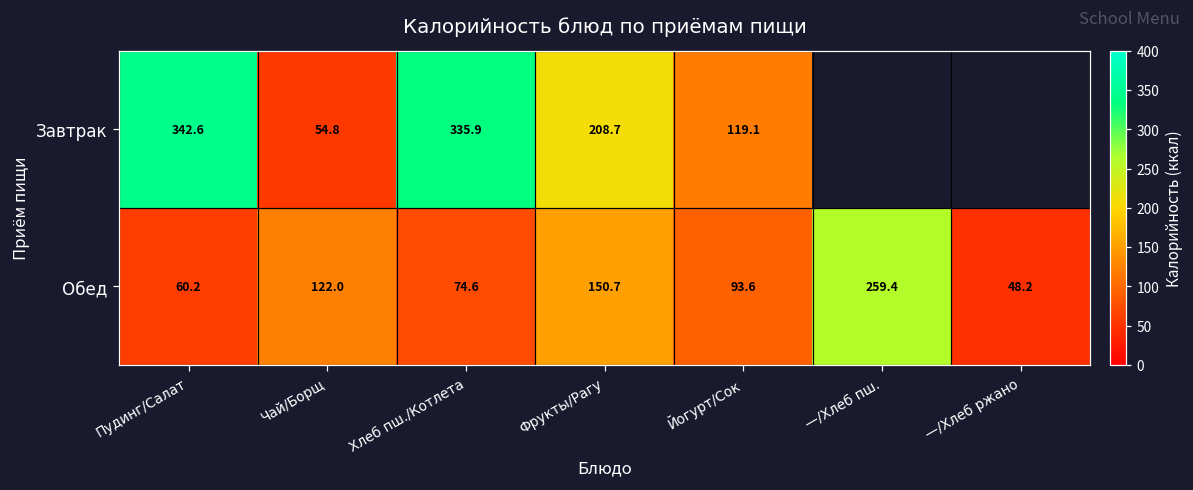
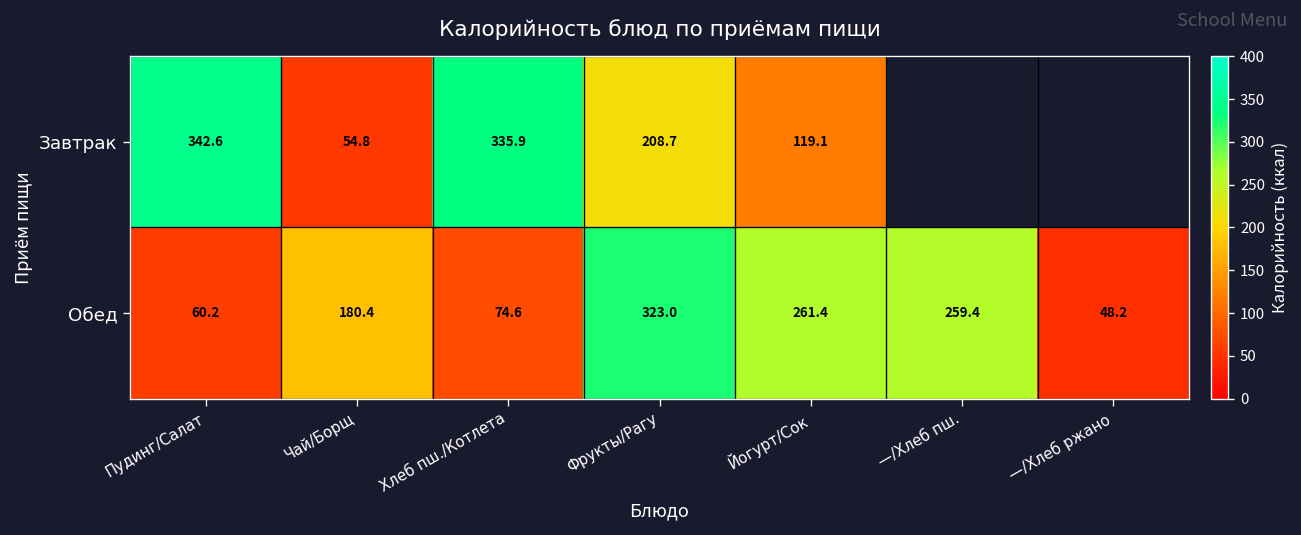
Обед, Чай/Борщ: 122.0 -> 180.4
Обед, Фрукты/Рагу: 150.7 -> 323.0
Обед, Йогурт/Сок: 93.6 -> 261.4
